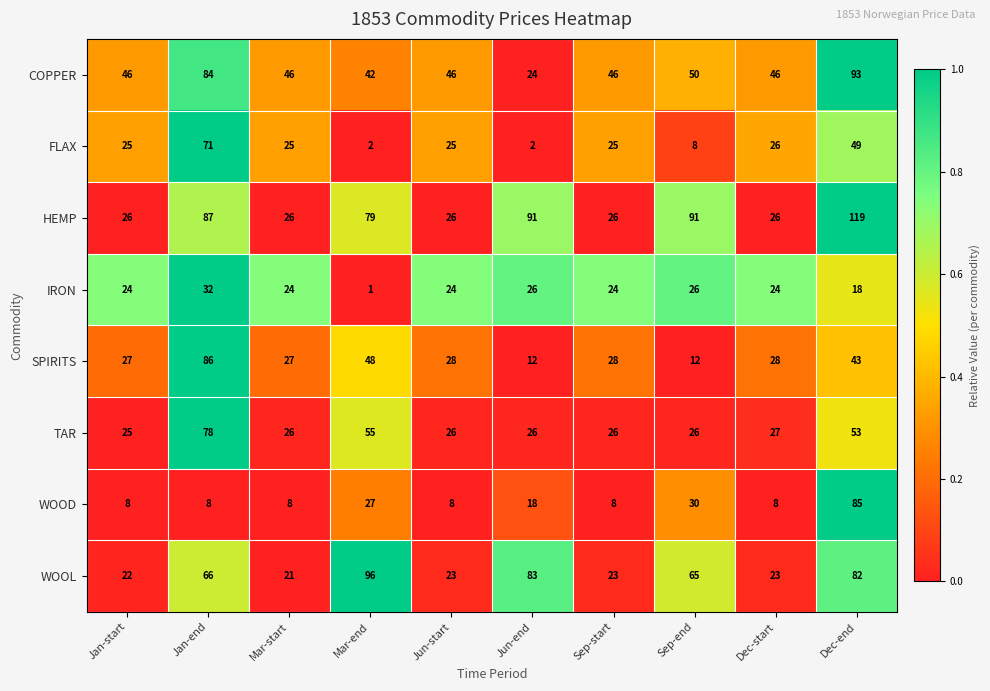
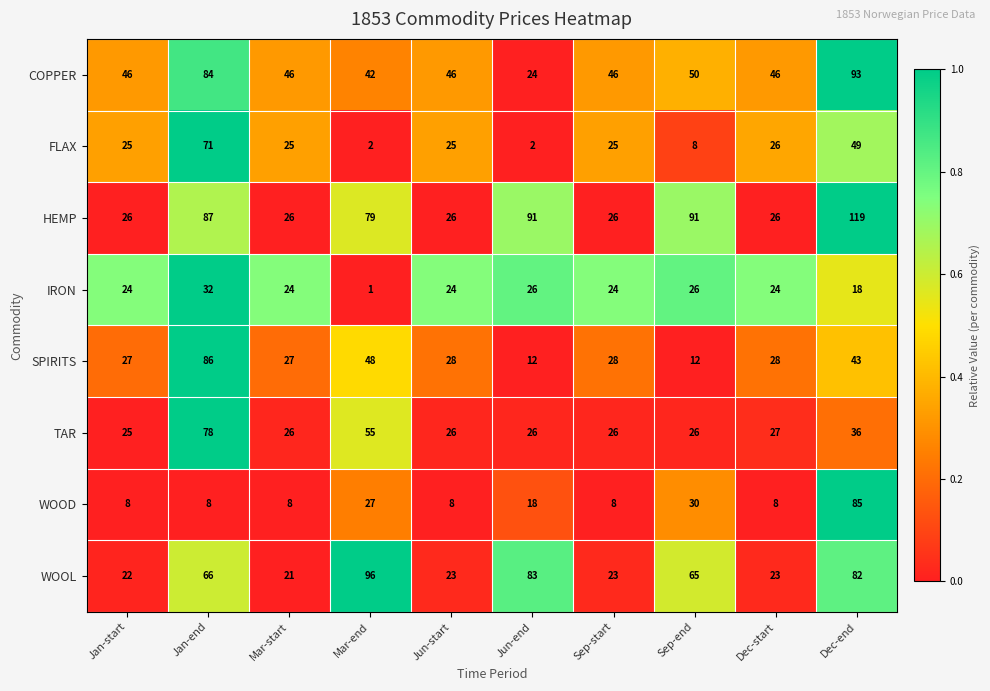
TAR, Dec-end: 53 -> 36
